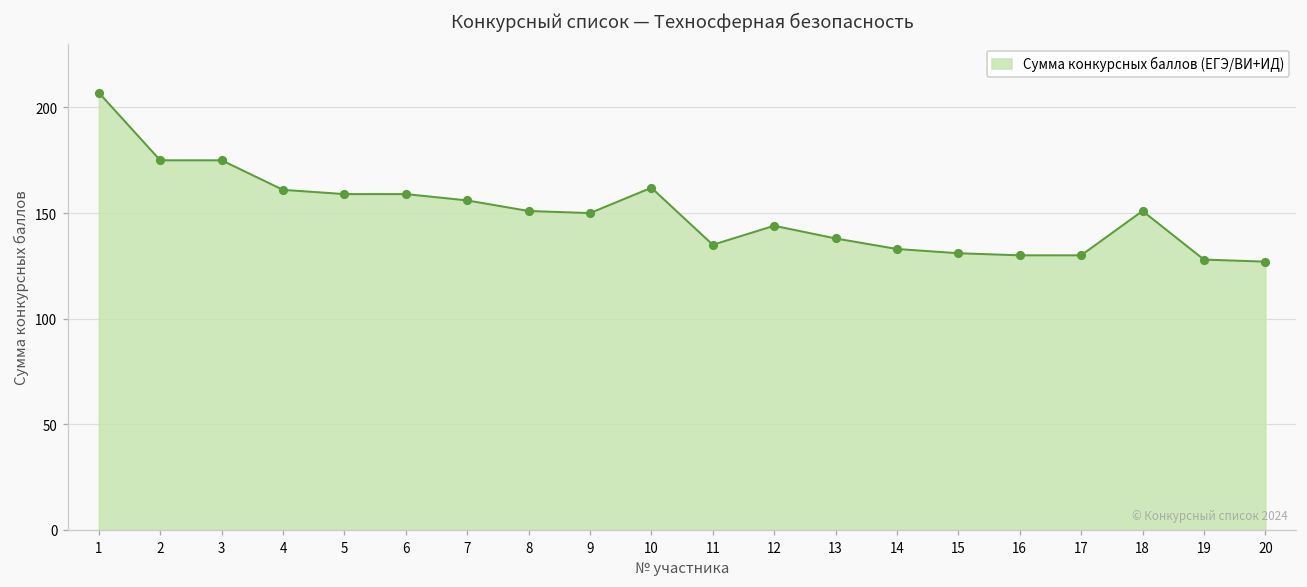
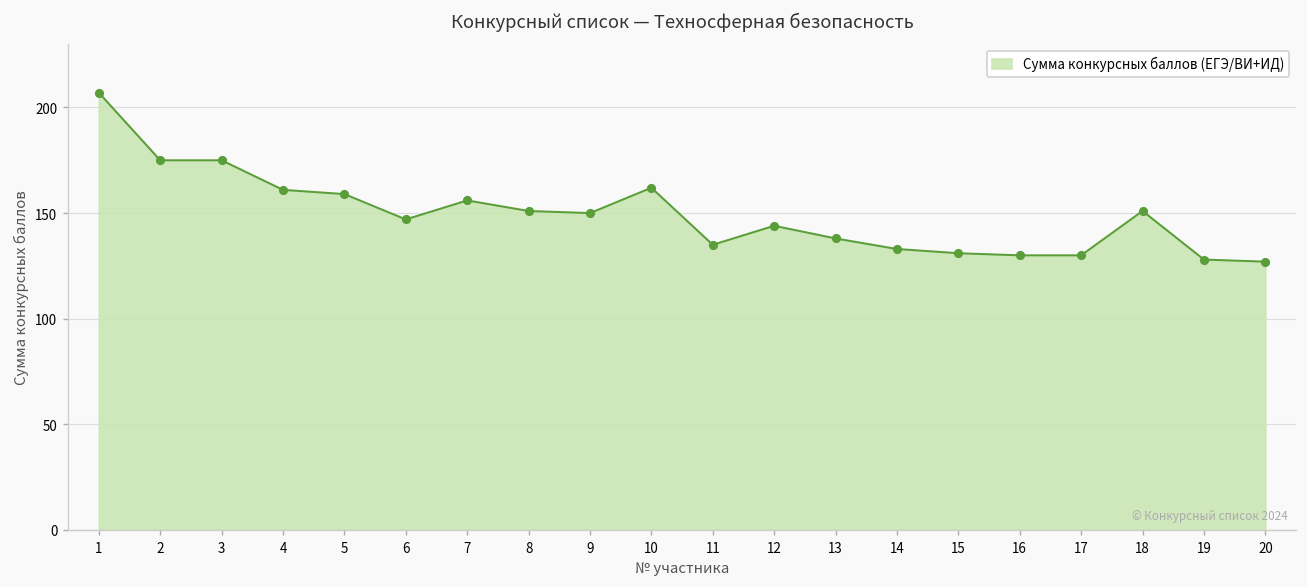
6: 159 -> 147
